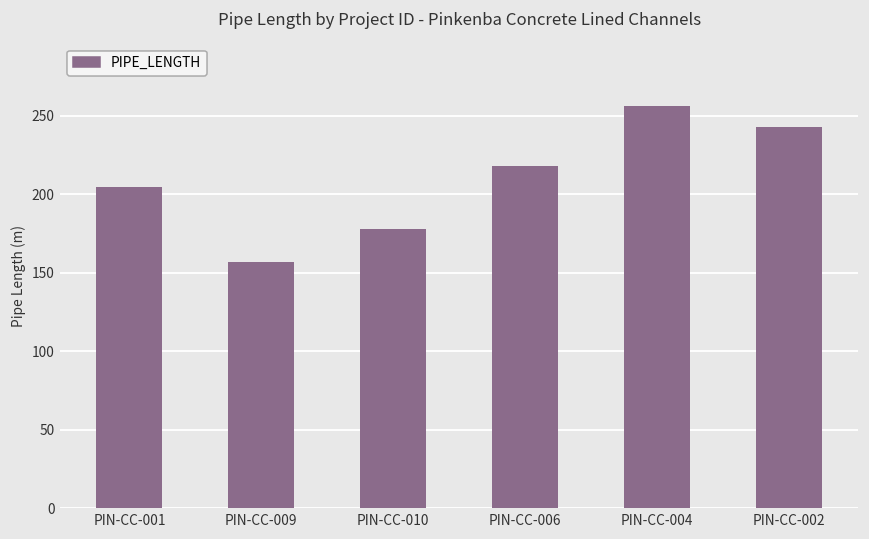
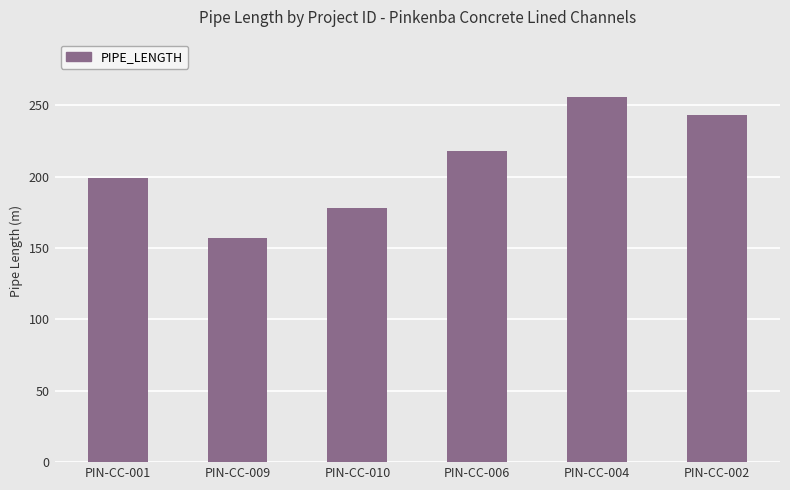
PIN-CC-001: 205 -> 199
